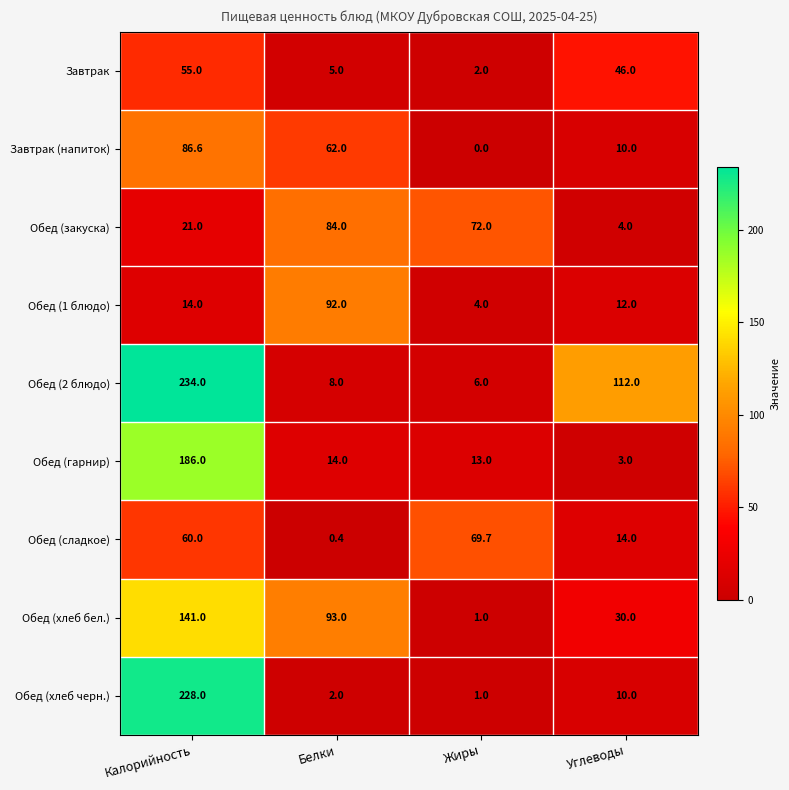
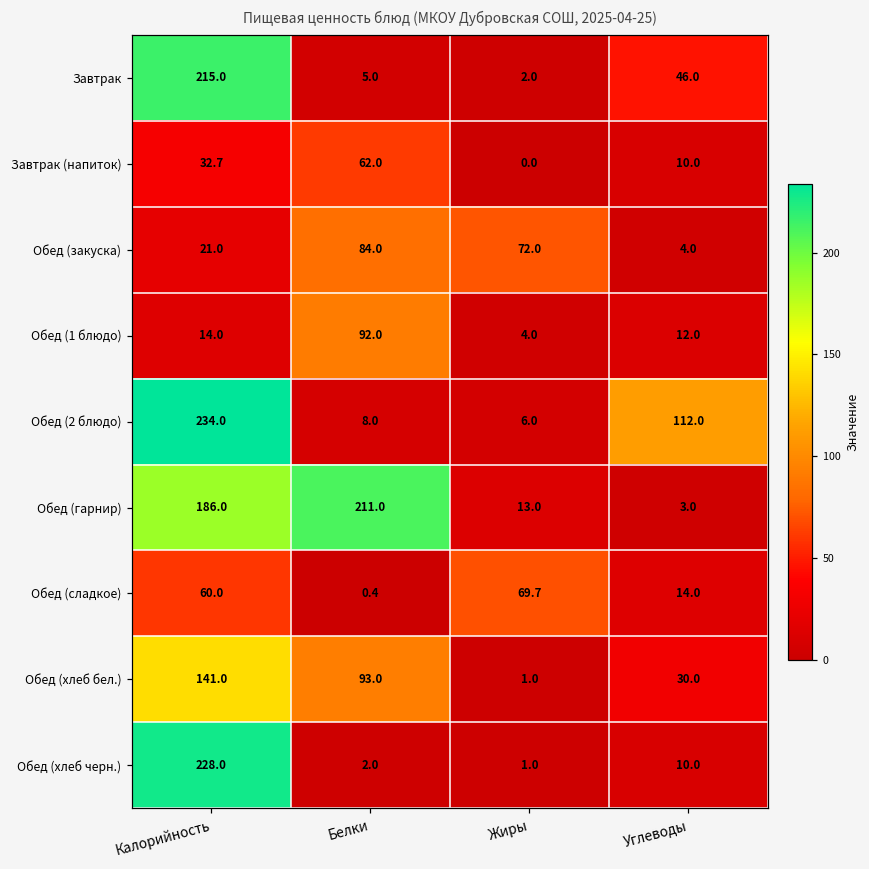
Завтрак, Калорийность: 55.0 -> 215.0
Завтрак (напиток), Калорийность: 86.6 -> 32.7
Обед (гарнир), Белки: 14.0 -> 211.0
